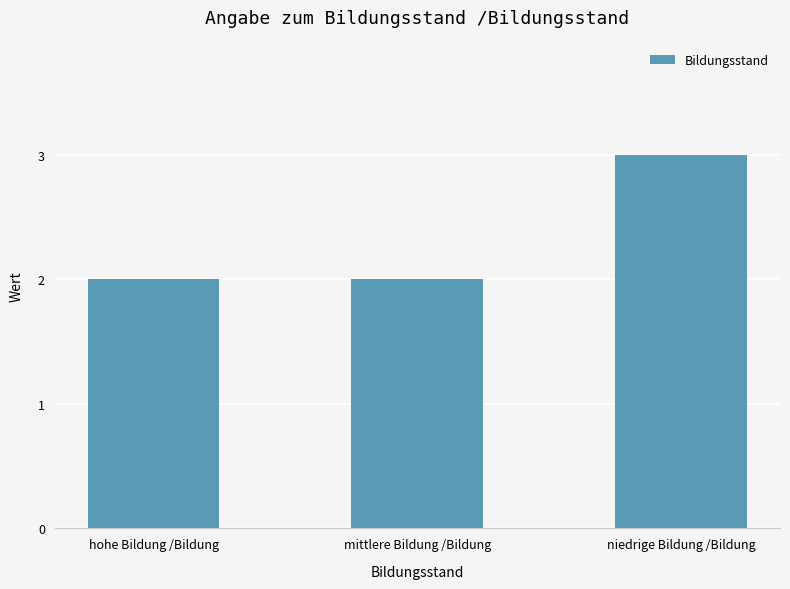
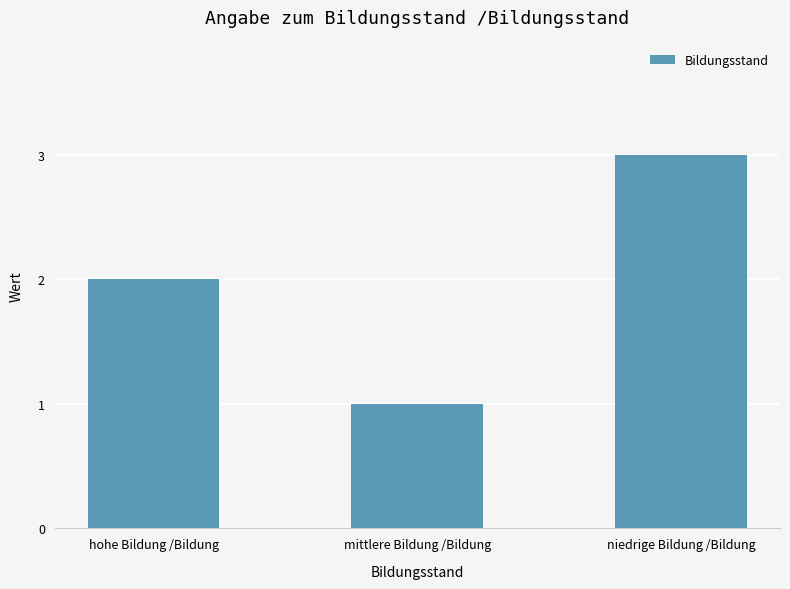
mittlere Bildung /Bildung: 2 -> 1
